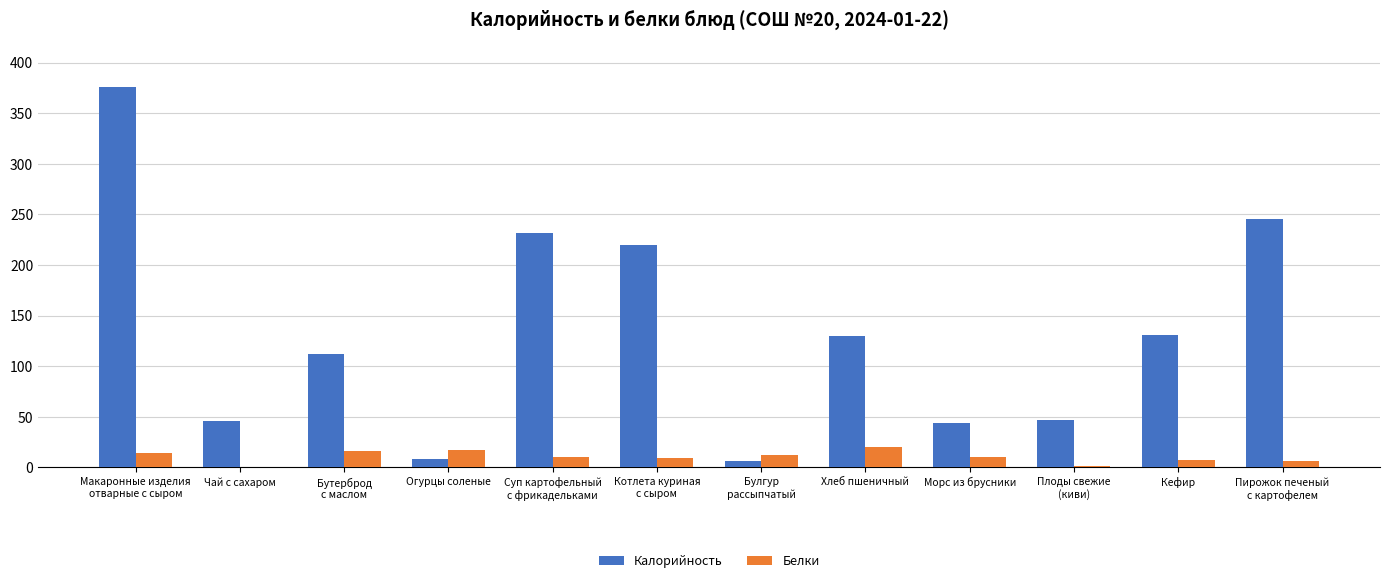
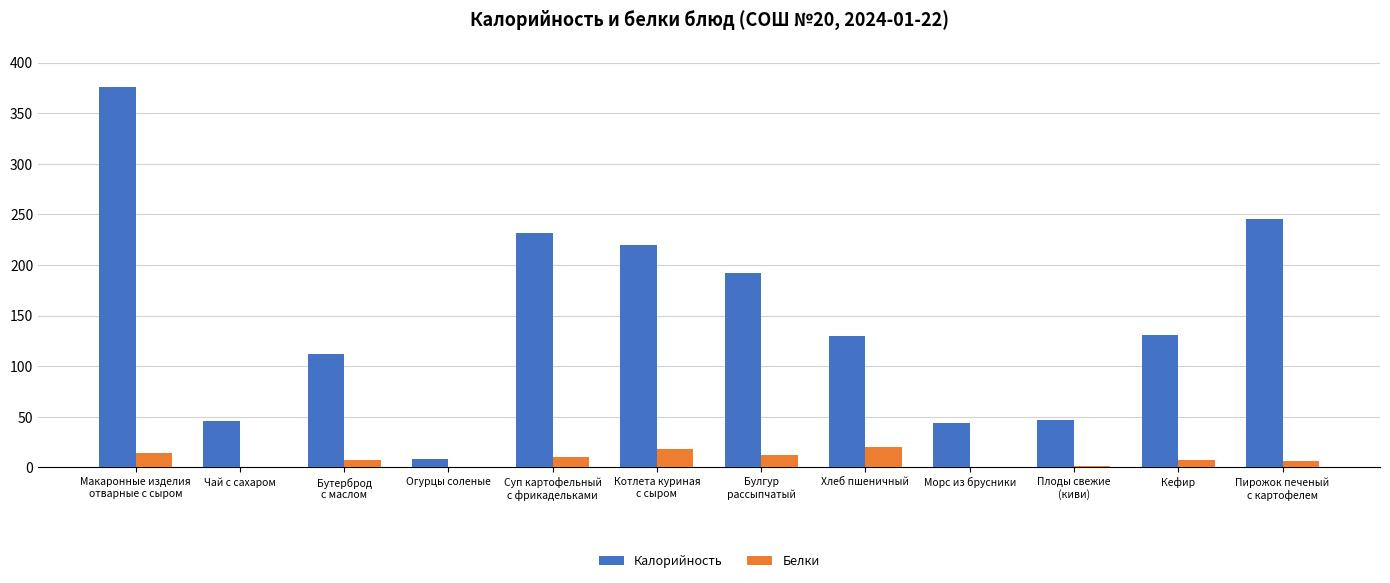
Белки, Бутерброд с маслом: 17 -> 7
Белки, Огурцы соленые: 17 -> 0
Белки, Котлета куриная с сыром: 9 -> 18
Калорийность, Булгур рассыпчатый: 6 -> 192
Белки, Морс из брусники: 10 -> 0
